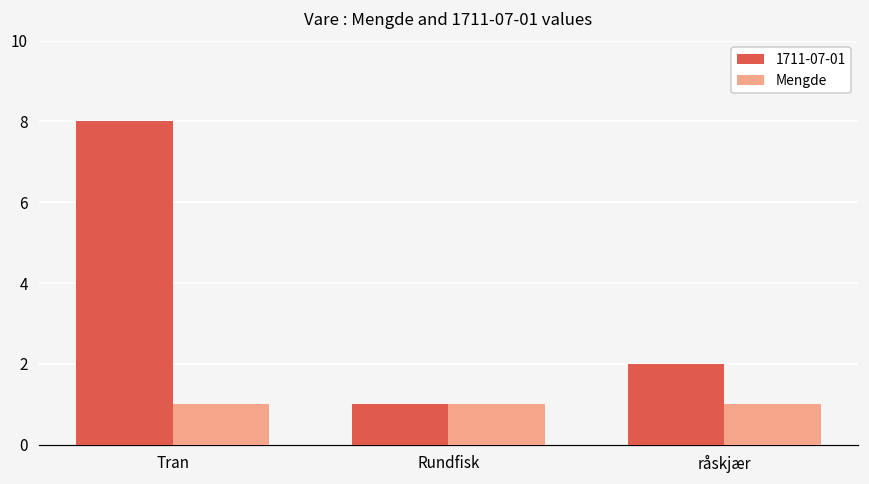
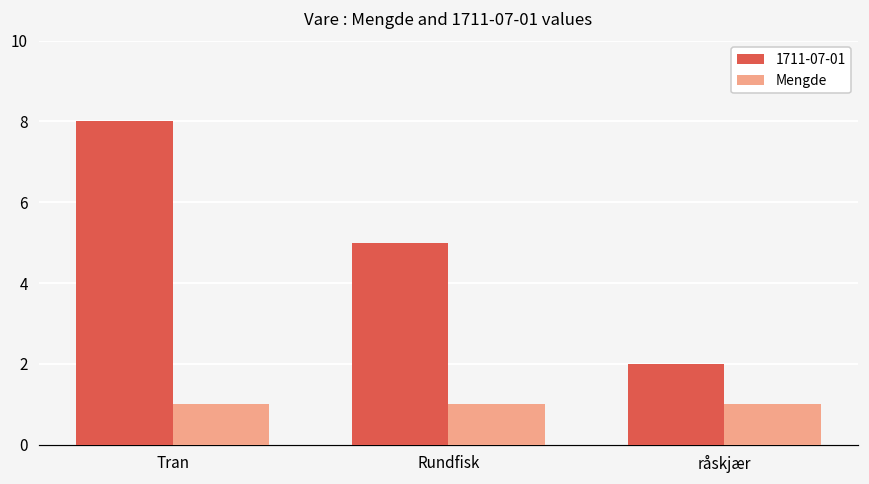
1711-07-01, Rundfisk: 1 -> 5
